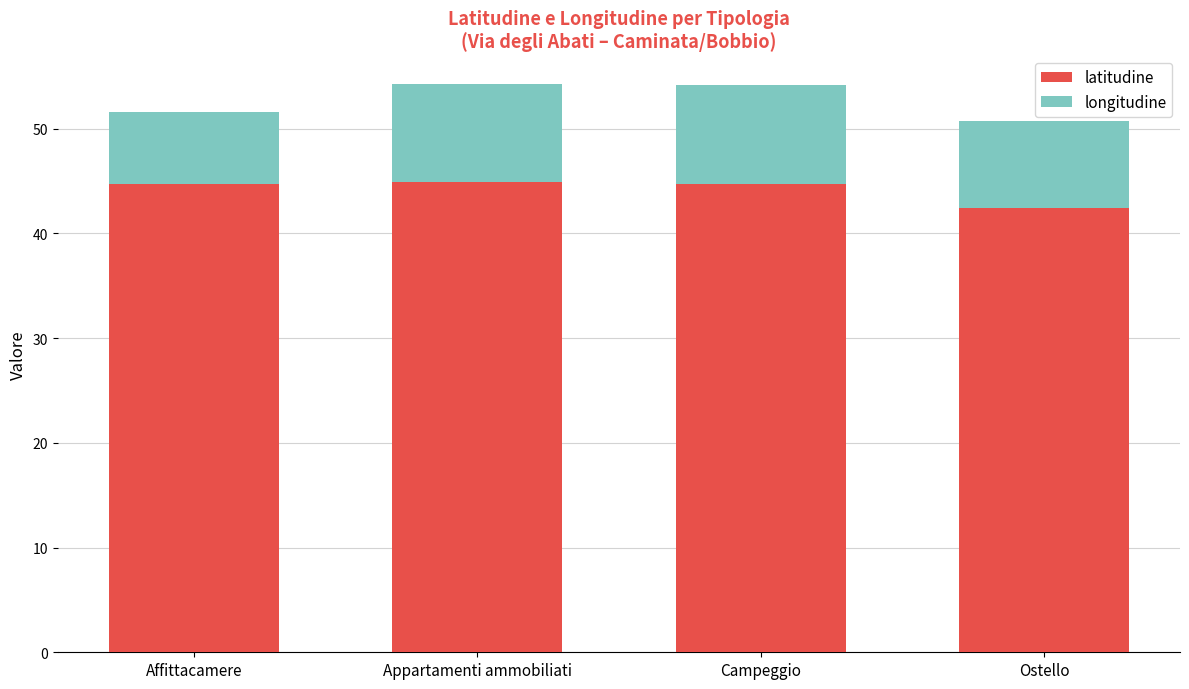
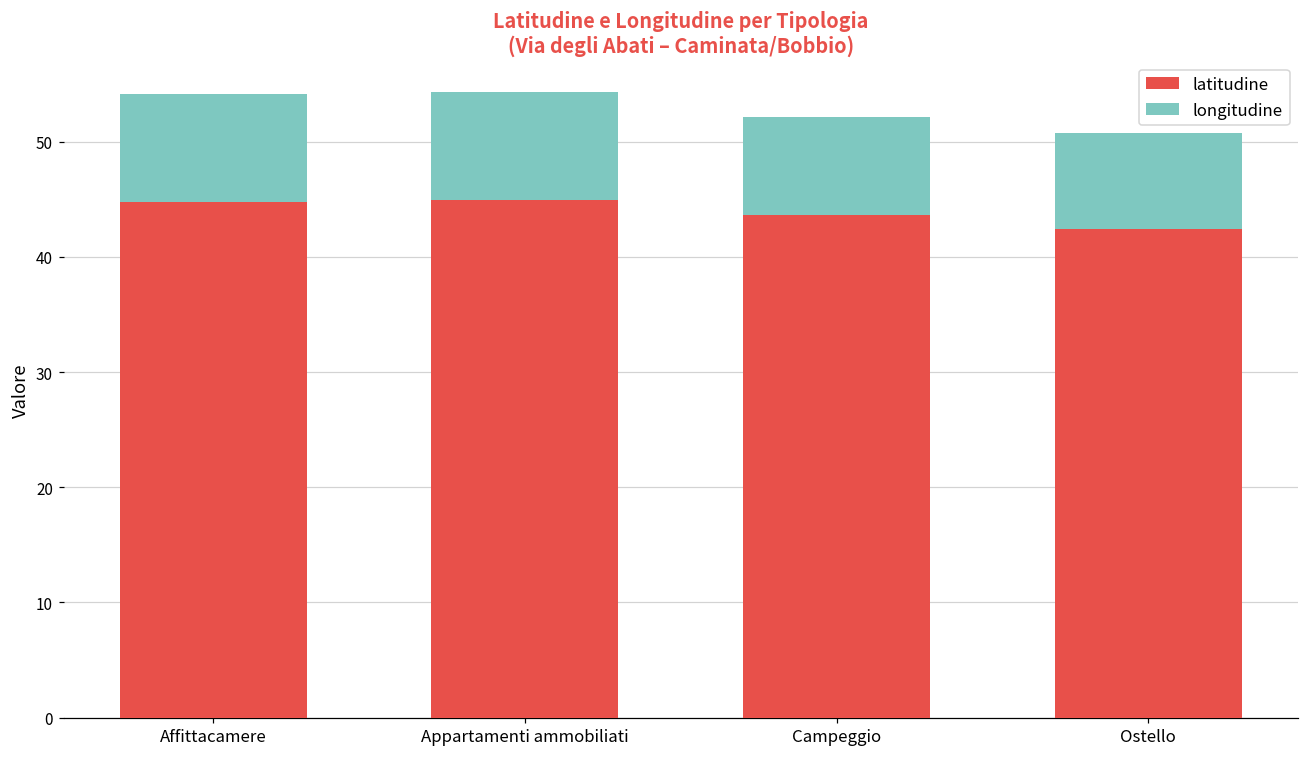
longitudine, Affittacamere: 6.8 -> 9.4
latitudine, Campeggio: 44.8 -> 43.7
longitudine, Campeggio: 9.4 -> 8.4
